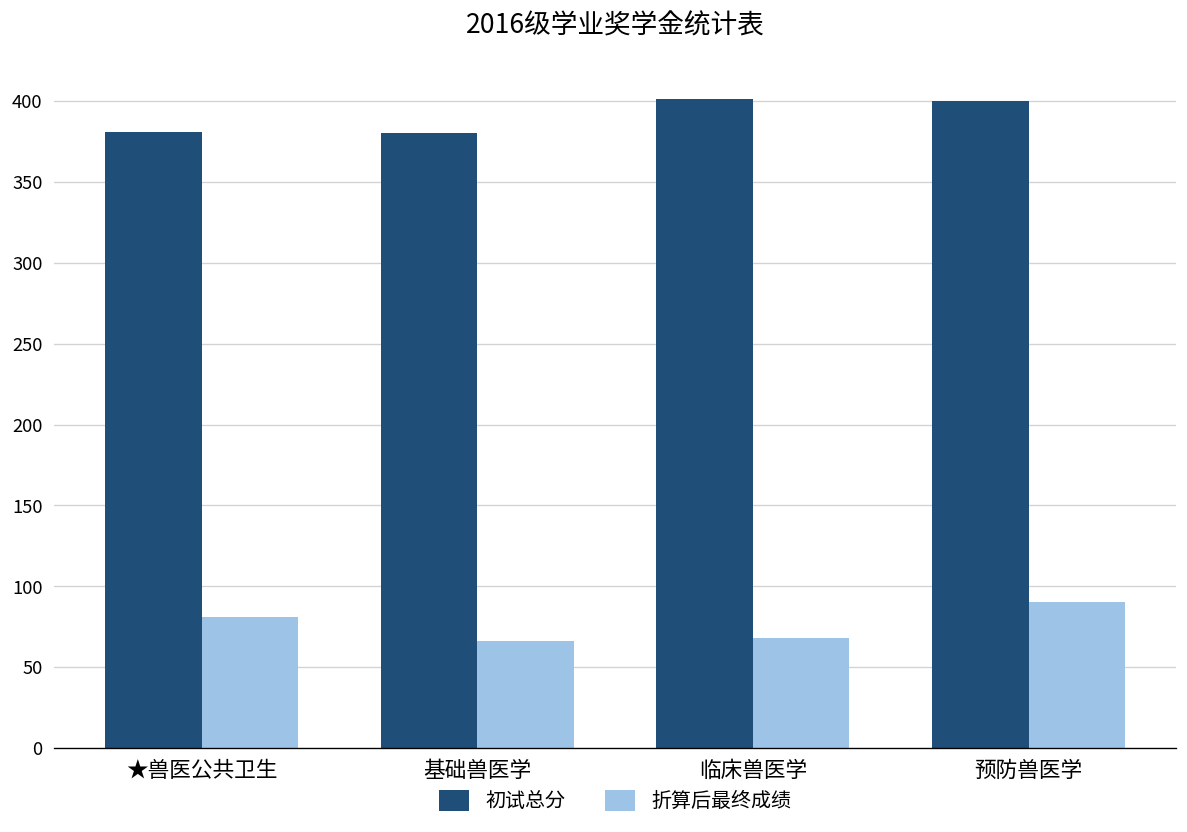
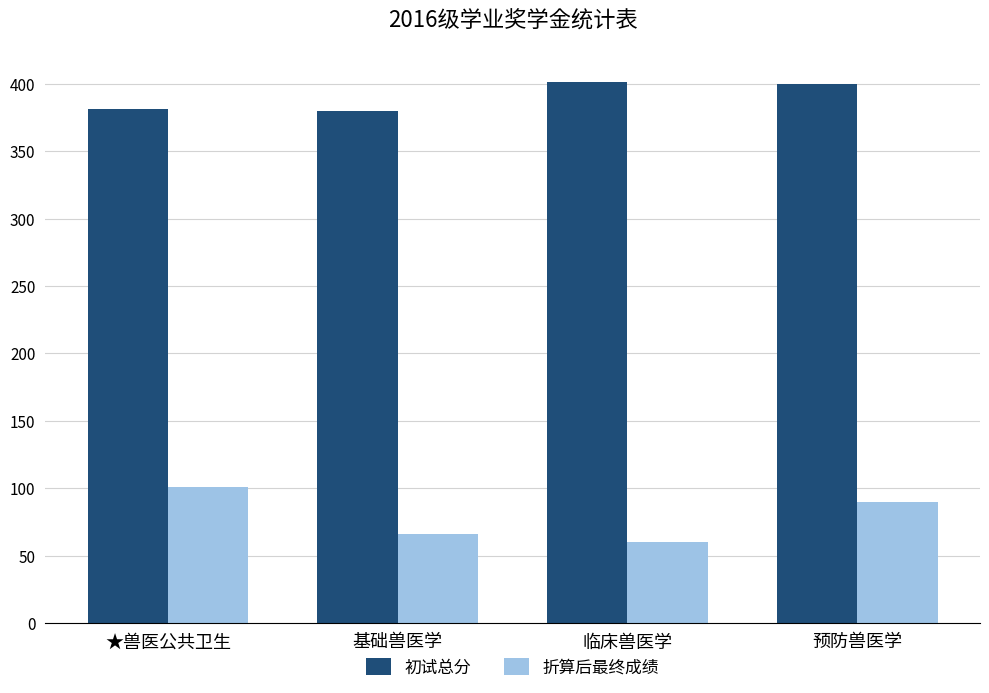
折算后最终成绩, ★兽医公共卫生: 81 -> 101
折算后最终成绩, 临床兽医学: 68 -> 60
